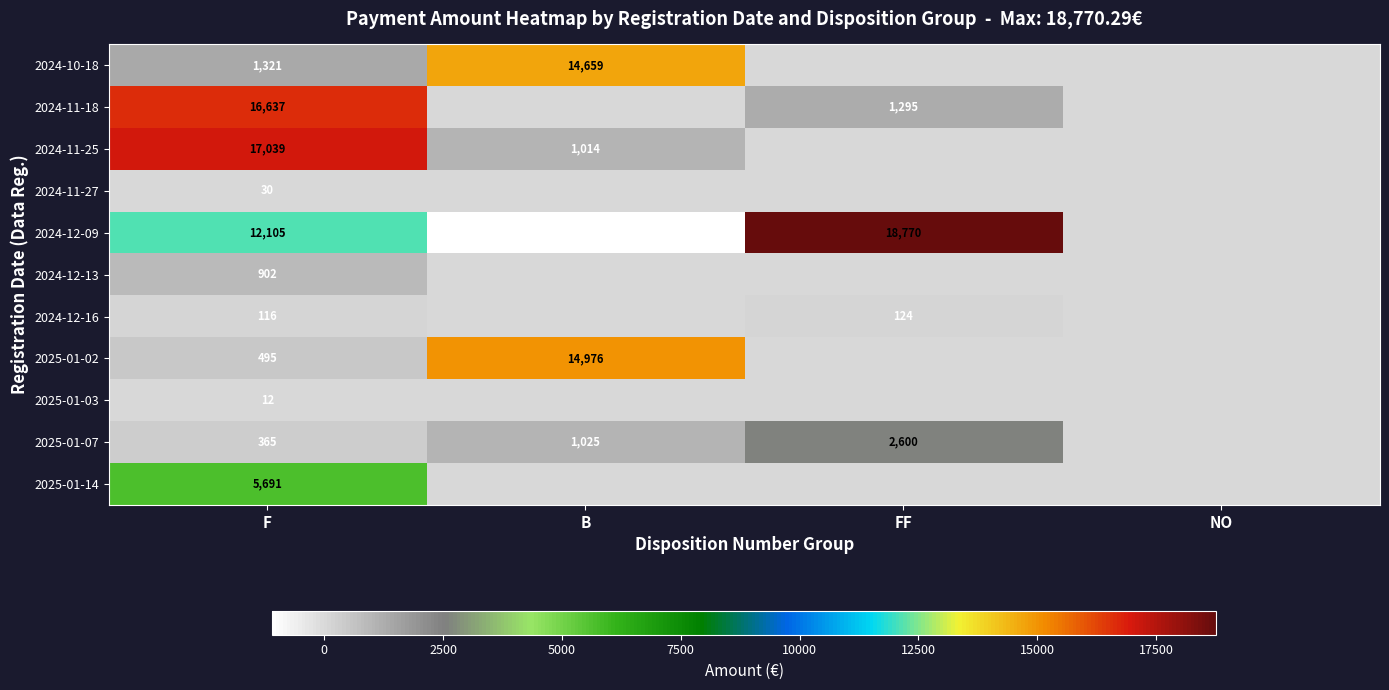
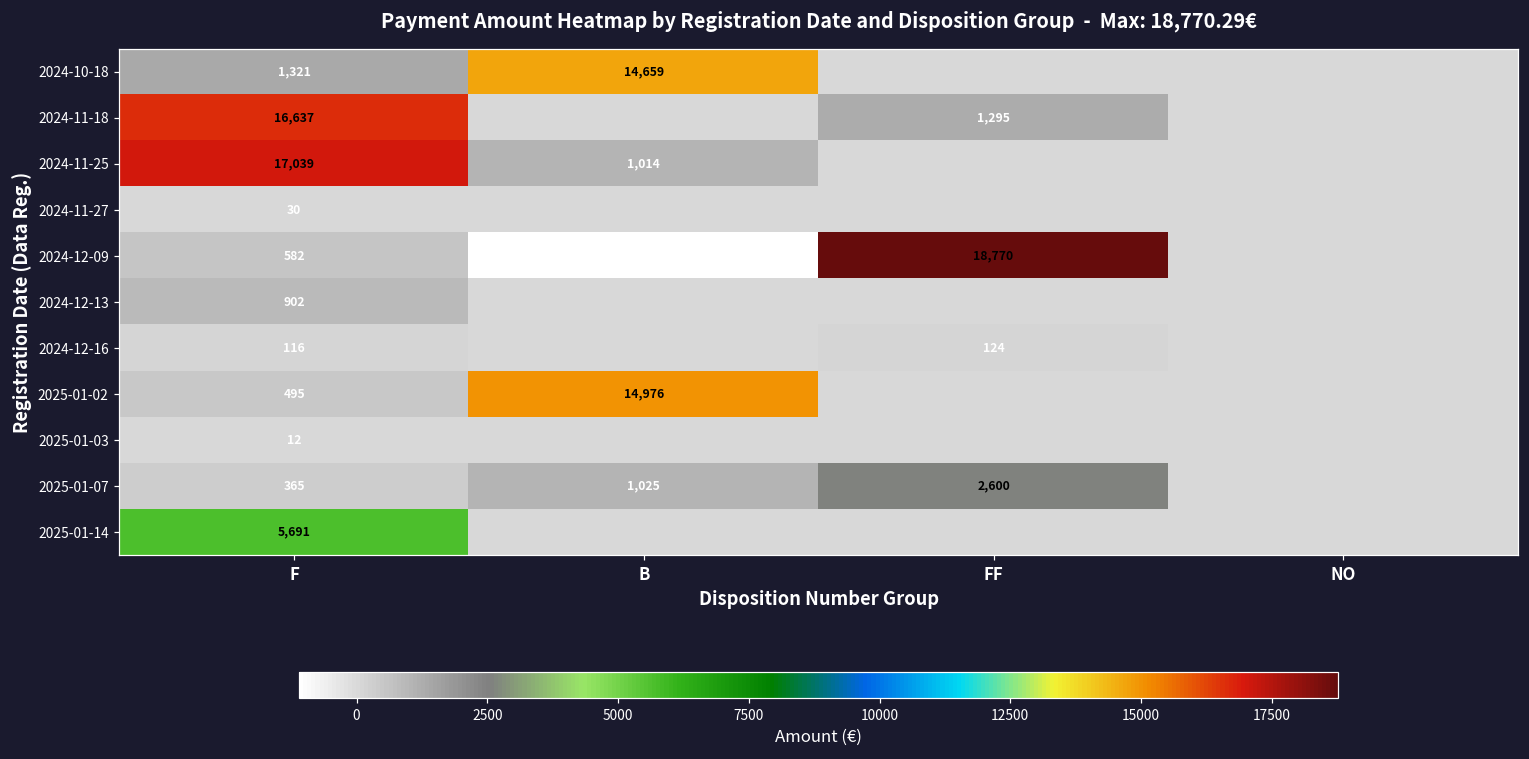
2024-12-09, F: 12,105 -> 582
